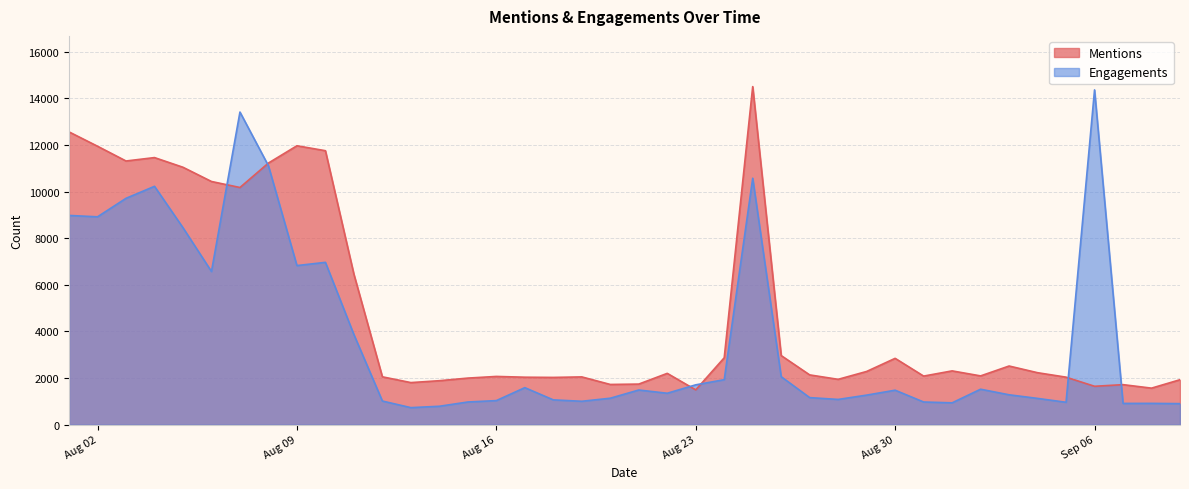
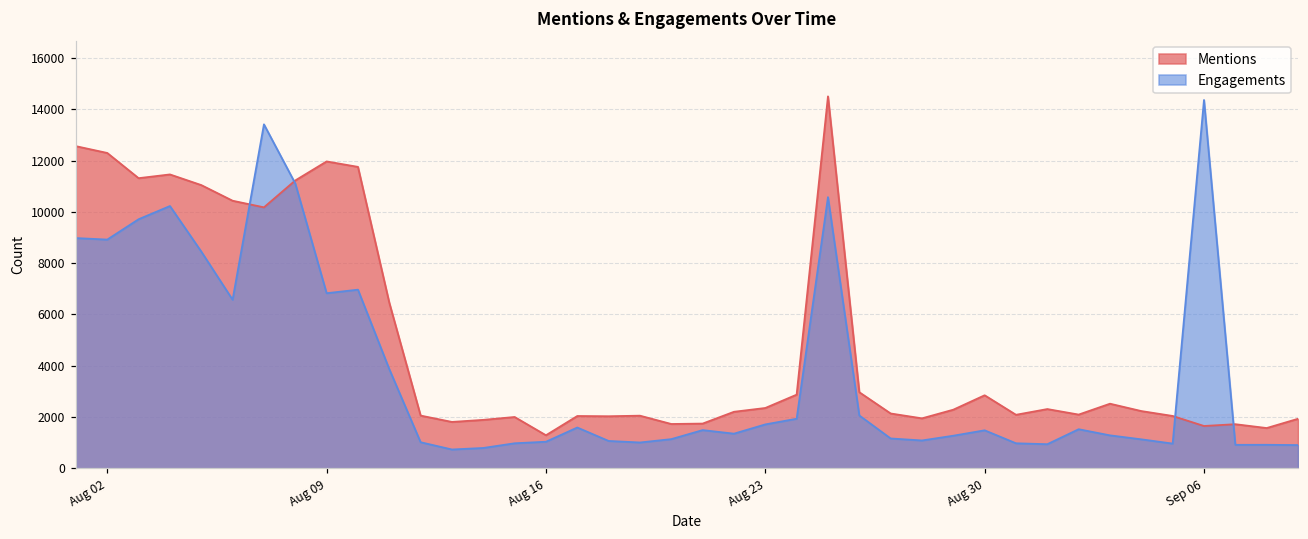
Mentions, Aug 02: 11900 -> 12300
Mentions, Aug 16: 2100 -> 1300
Mentions, Aug 23: 1500 -> 2400
